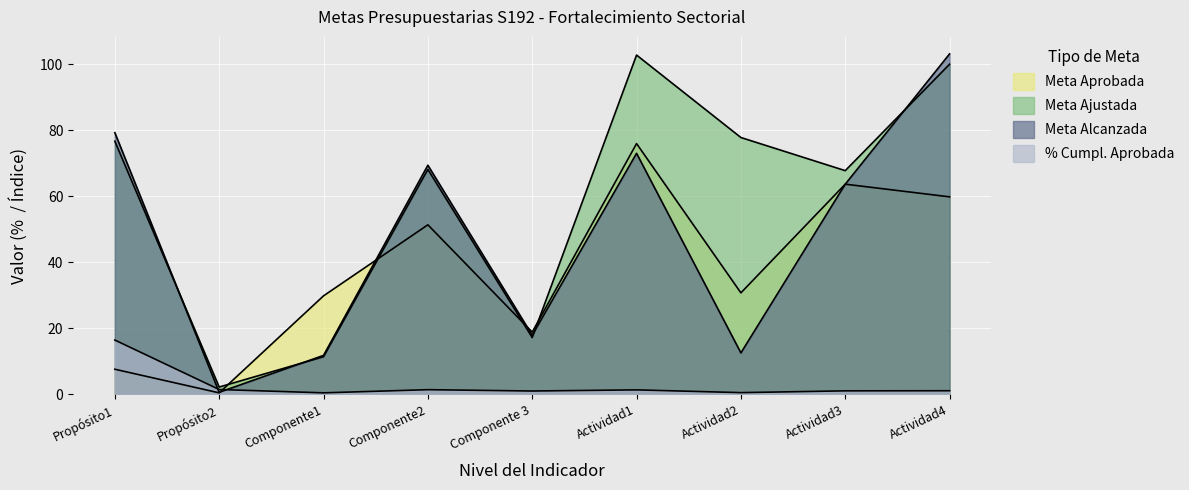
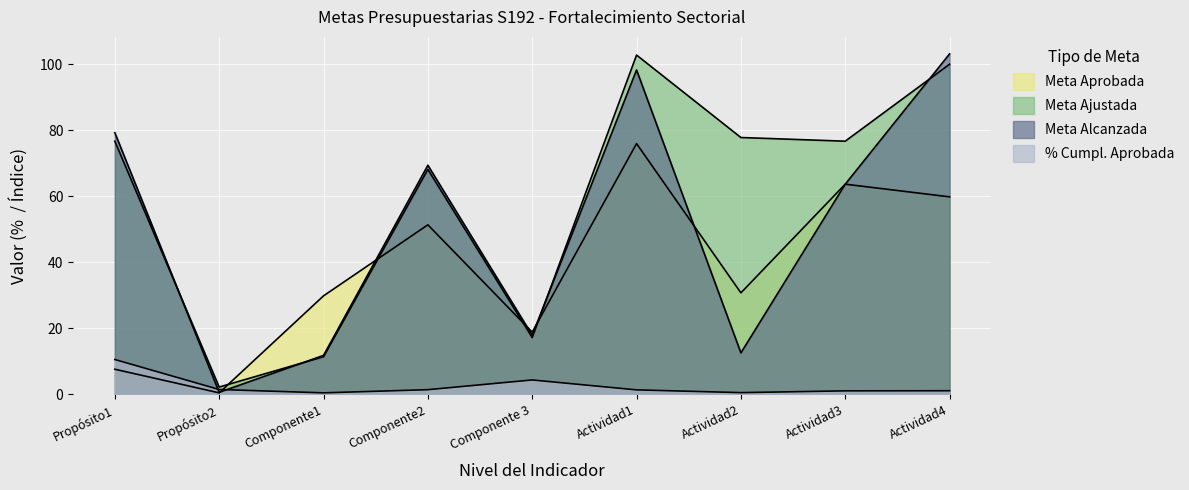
% Cumpl. Aprobada, Propósito1: 16 -> 10
% Cumpl. Aprobada, Componente 3: 1 -> 4
Meta Alcanzada, Actividad1: 73 -> 98
Meta Ajustada, Actividad3: 68 -> 77
